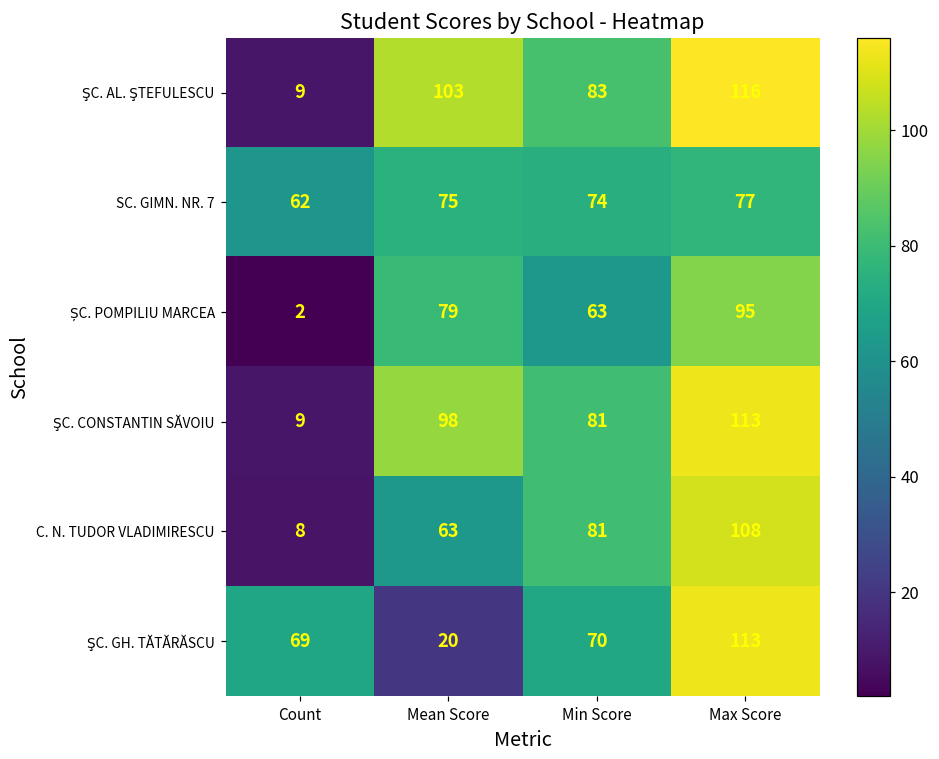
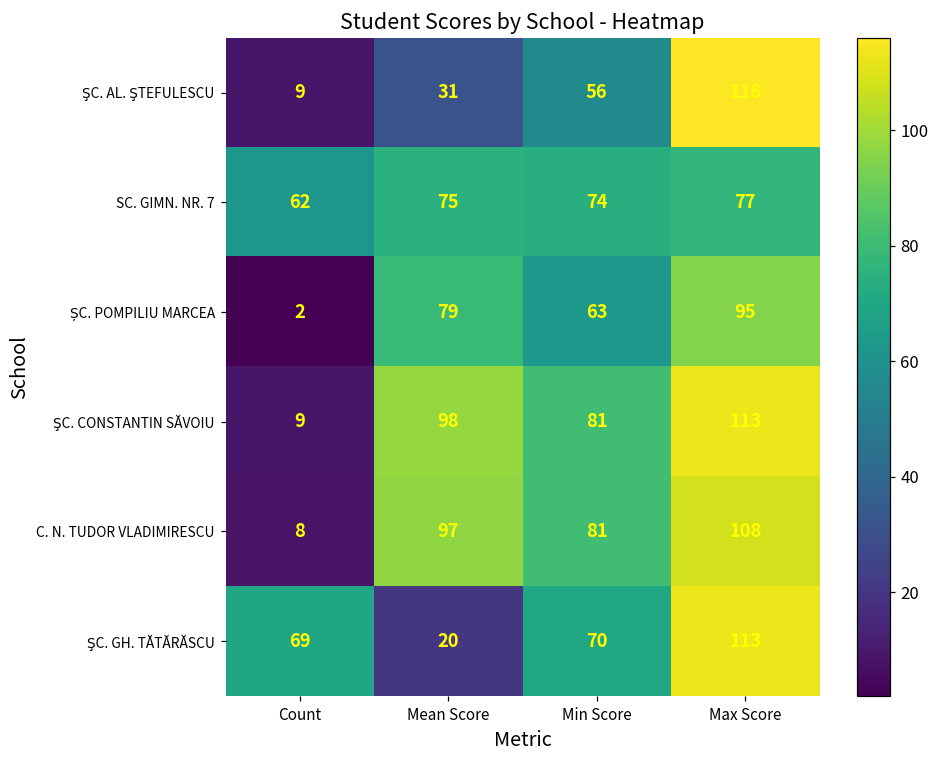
ŞC. AL. ŞTEFULESCU, Mean Score: 103 -> 31
ŞC. AL. ŞTEFULESCU, Min Score: 83 -> 56
C. N. TUDOR VLADIMIRESCU, Mean Score: 63 -> 97
